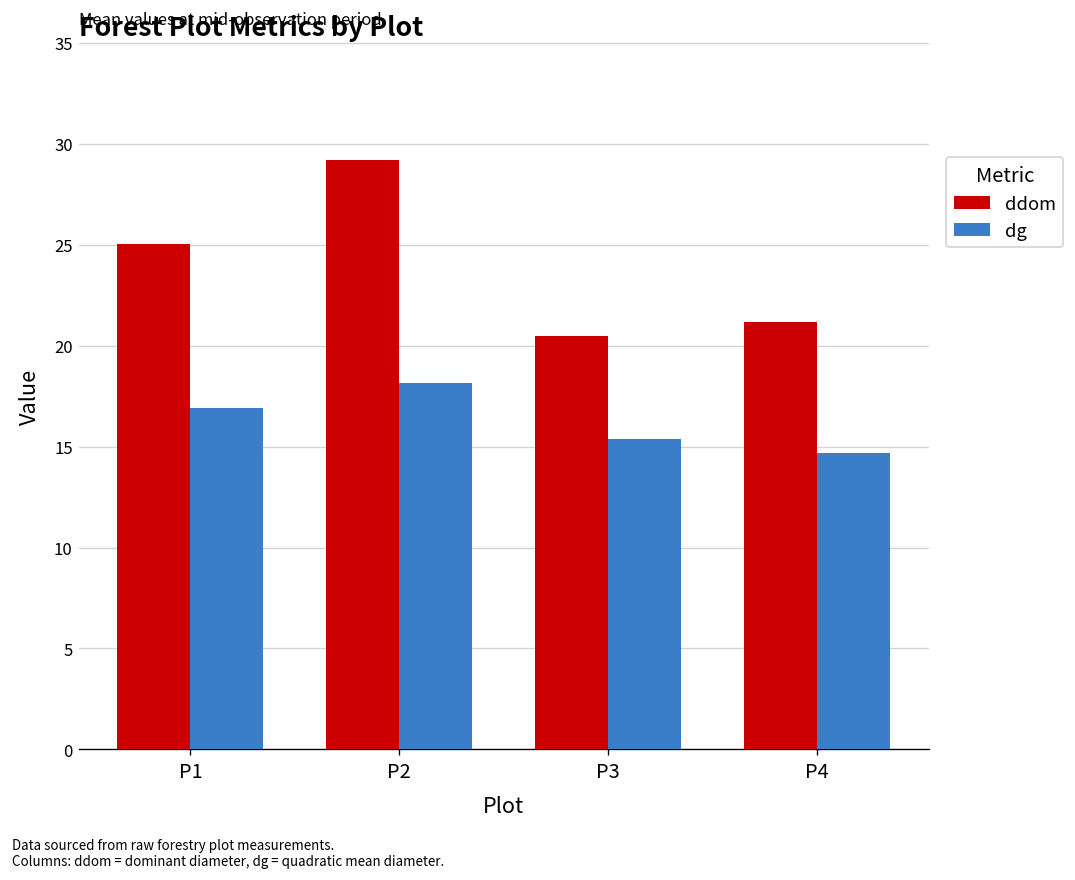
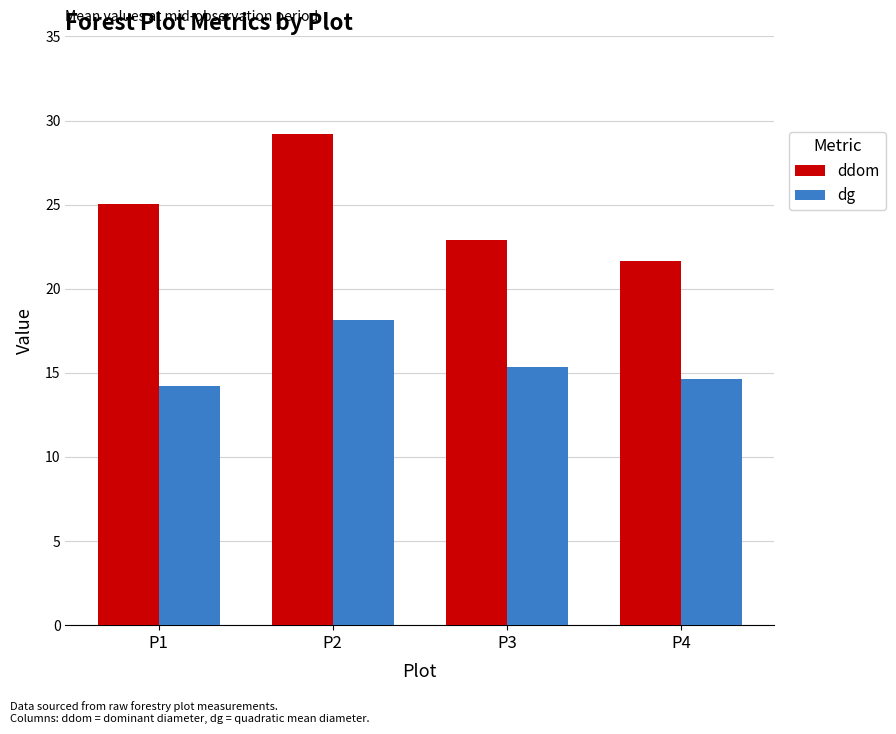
dg, P1: 16.9 -> 14.2
ddom, P3: 20.5 -> 22.9
ddom, P4: 21.2 -> 21.7
